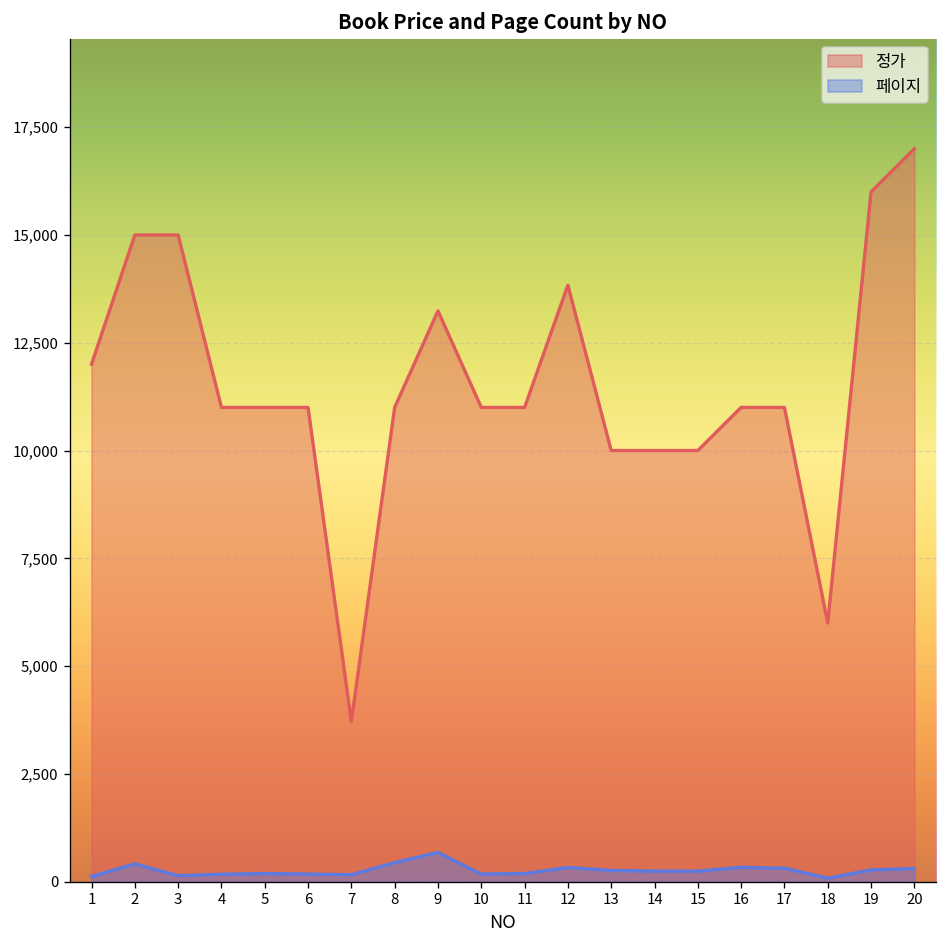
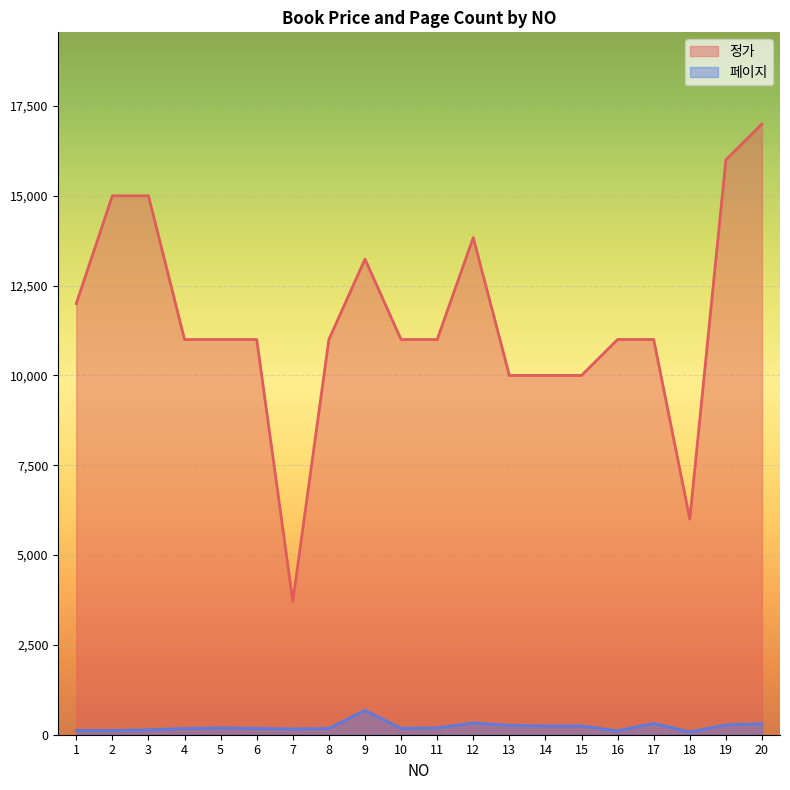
페이지, 2: 400 -> 100
페이지, 8: 400 -> 200
페이지, 16: 300 -> 100
